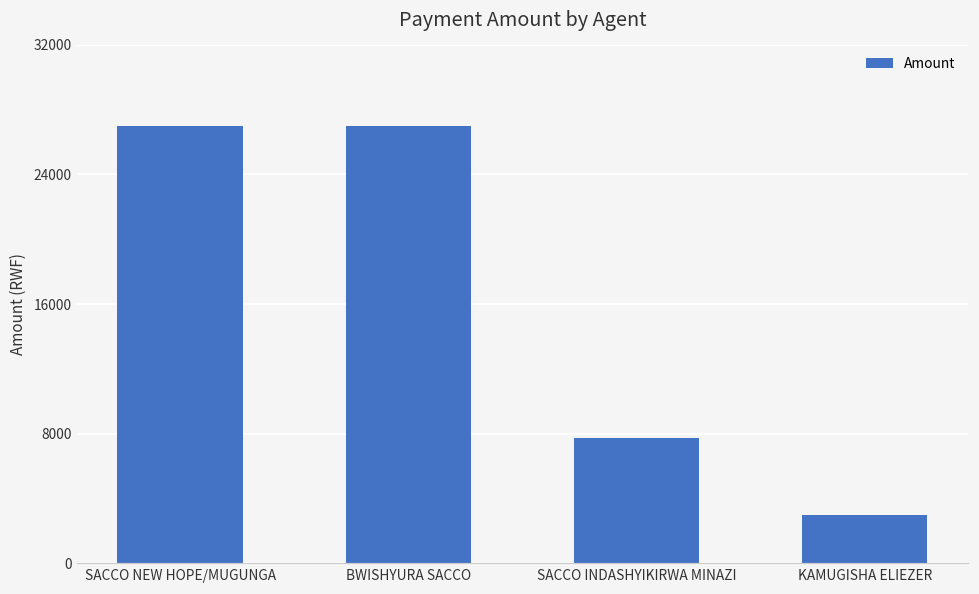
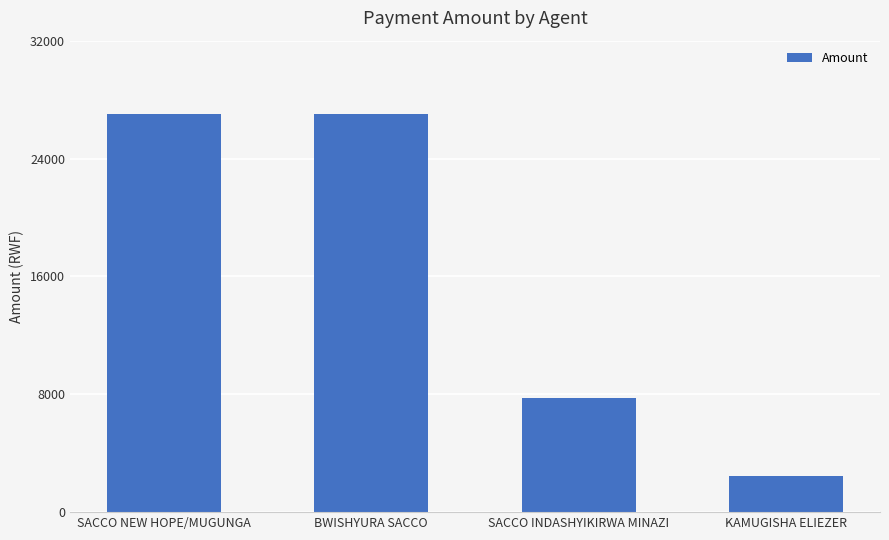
KAMUGISHA ELIEZER: 3000 -> 2400
